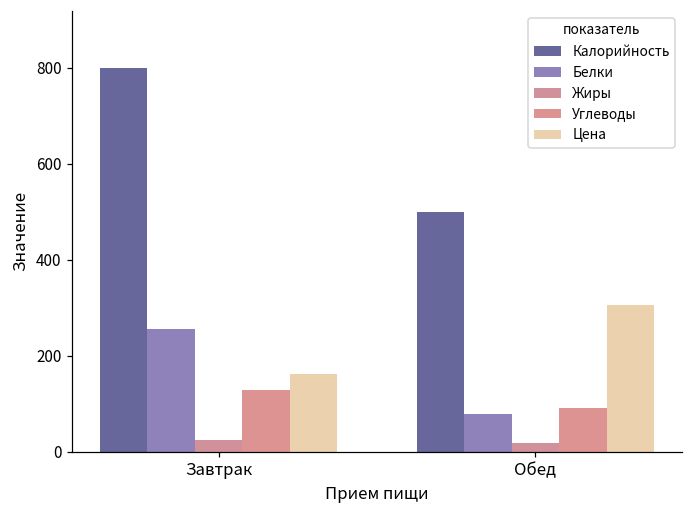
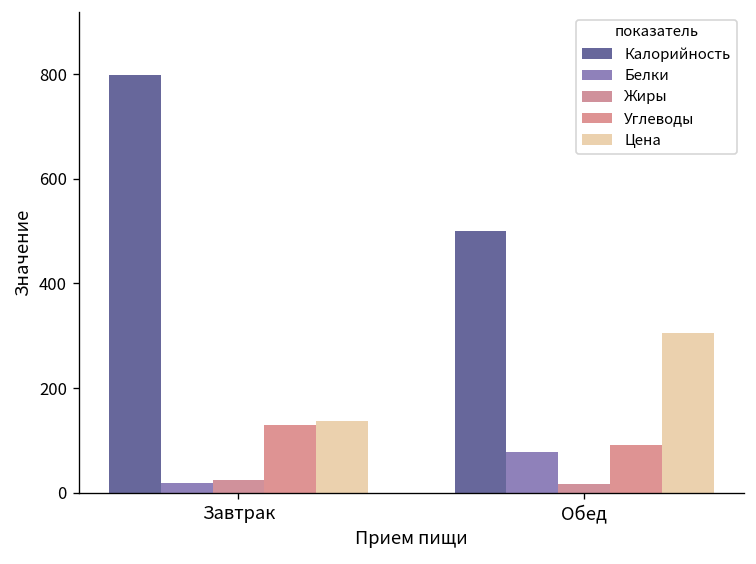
Белки, Завтрак: 260 -> 20
Цена, Завтрак: 160 -> 140
